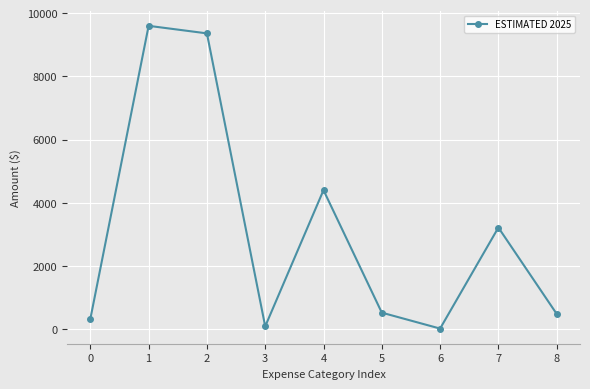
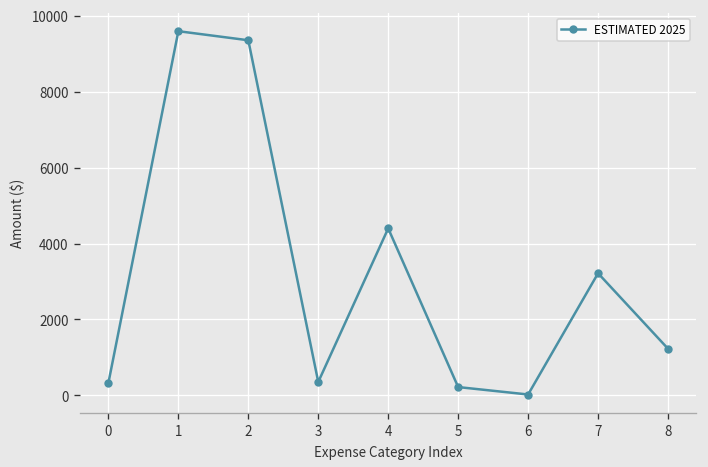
3: 100 -> 400
5: 500 -> 200
8: 500 -> 1200
